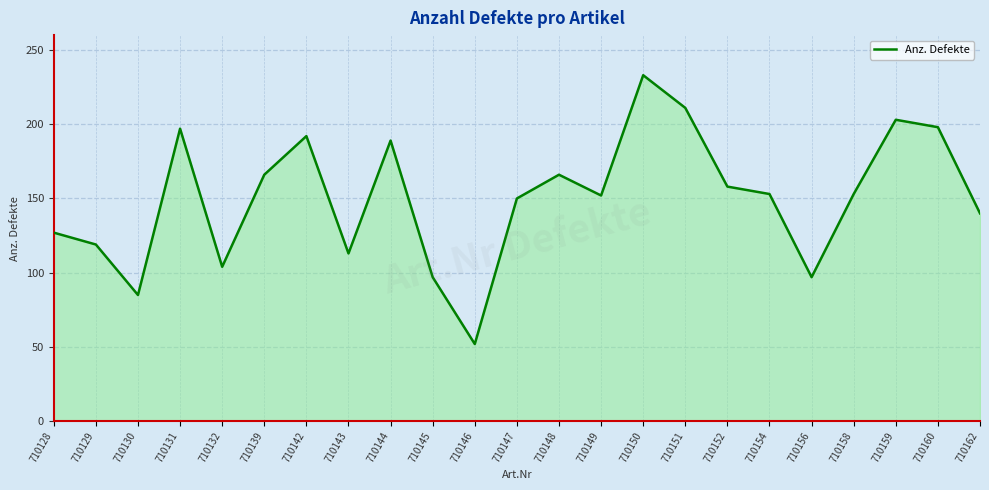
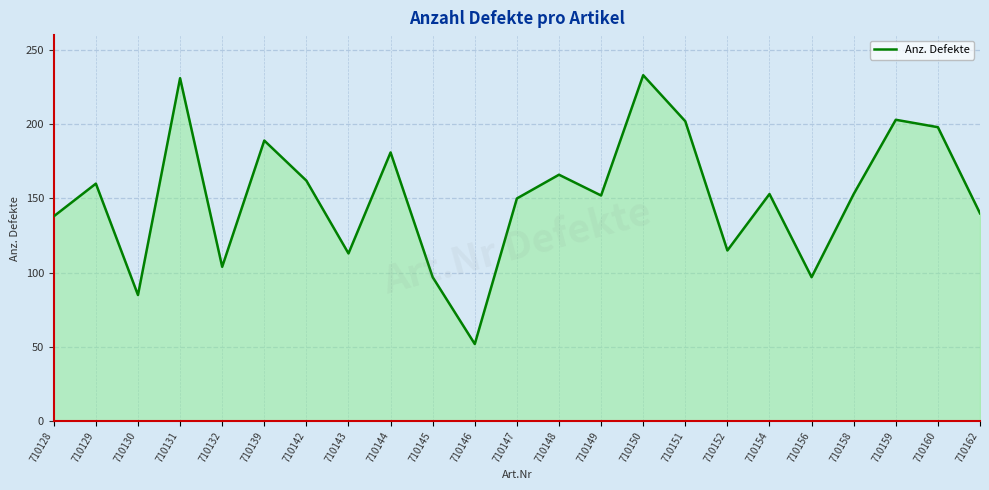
710128: 127 -> 138
710129: 119 -> 160
710131: 197 -> 231
710139: 166 -> 189
710142: 192 -> 162
710144: 189 -> 181
710151: 211 -> 202
710152: 158 -> 115
